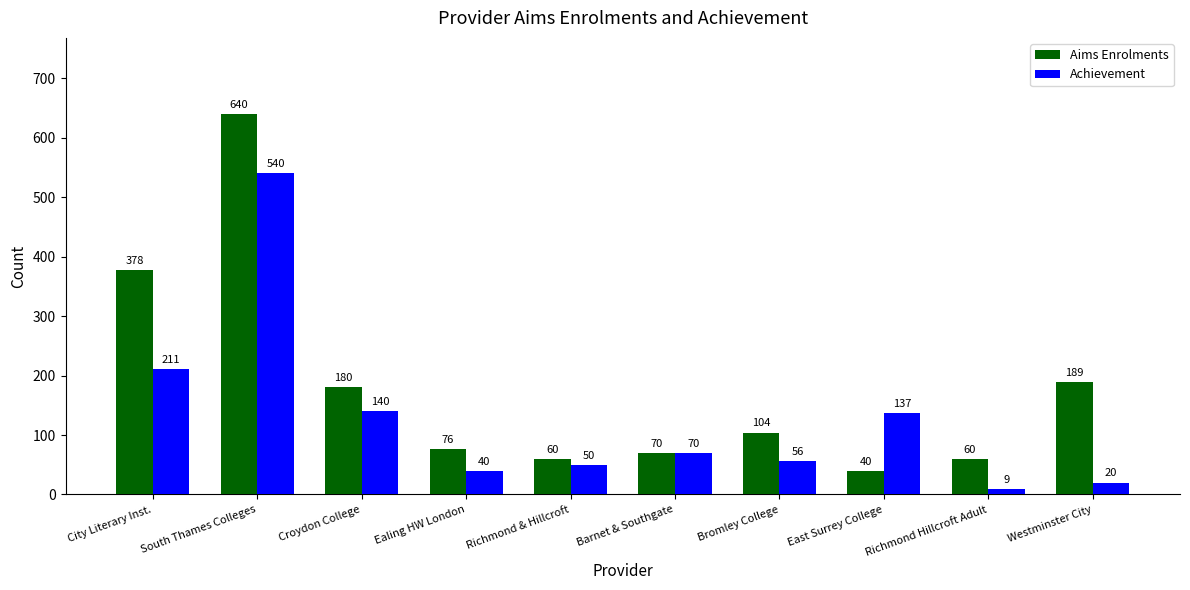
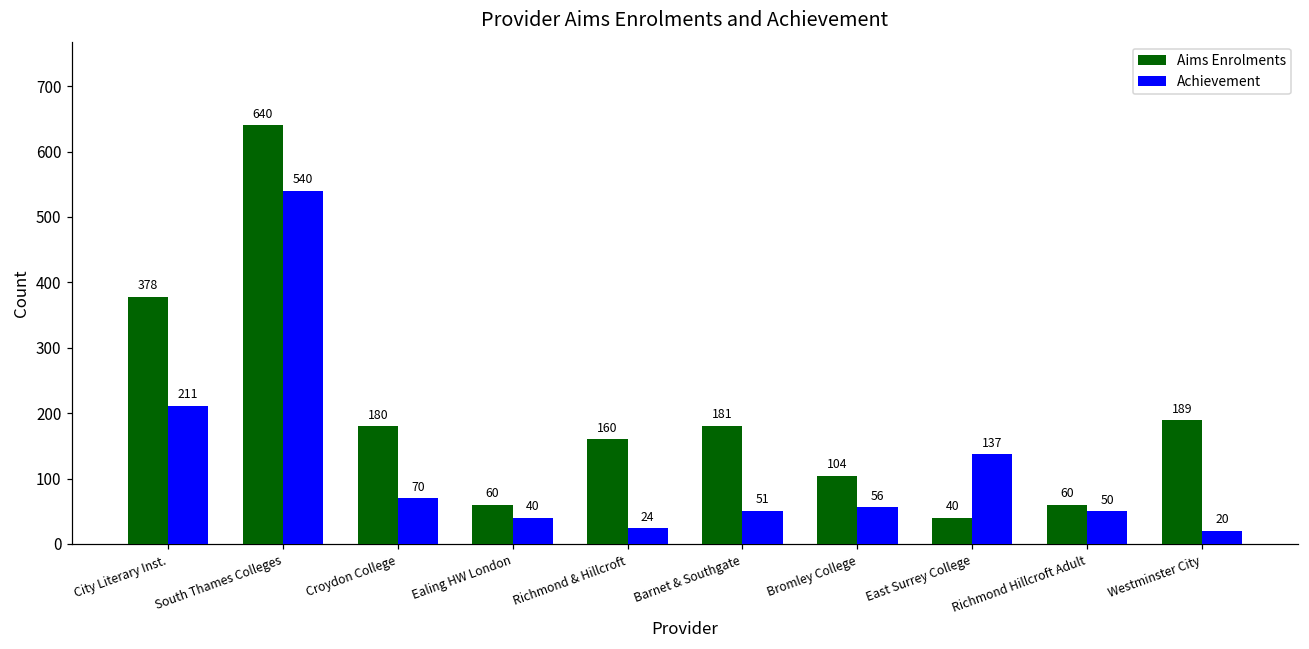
Achievement, Croydon College: 140 -> 70
Aims Enrolments, Ealing HW London: 76 -> 60
Aims Enrolments, Richmond & Hillcroft: 60 -> 160
Achievement, Richmond & Hillcroft: 50 -> 24
Aims Enrolments, Barnet & Southgate: 70 -> 181
Achievement, Barnet & Southgate: 70 -> 51
Achievement, Richmond Hillcroft Adult: 9 -> 50
